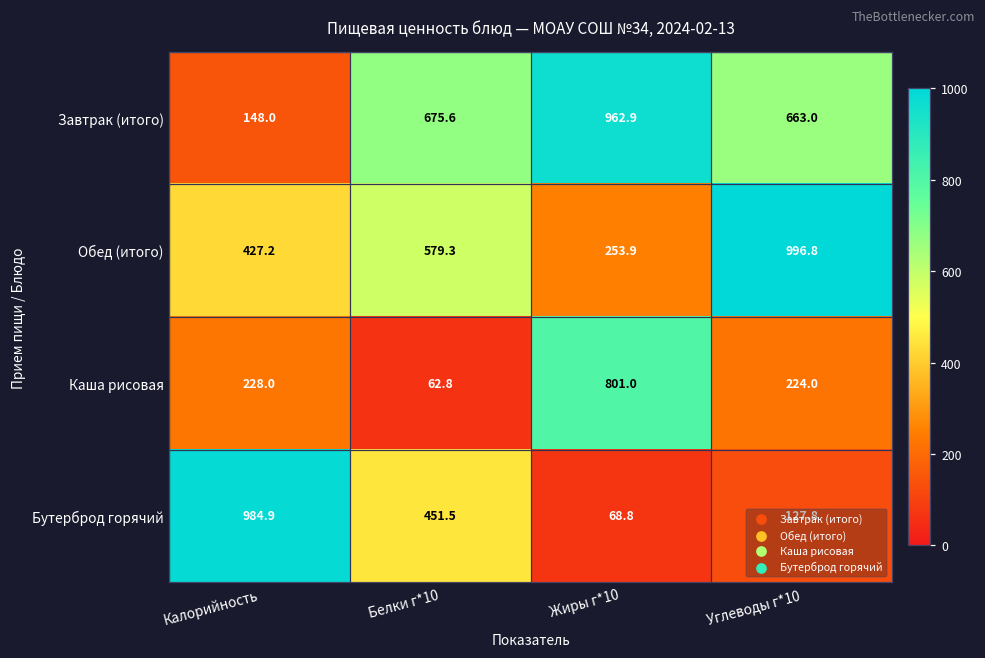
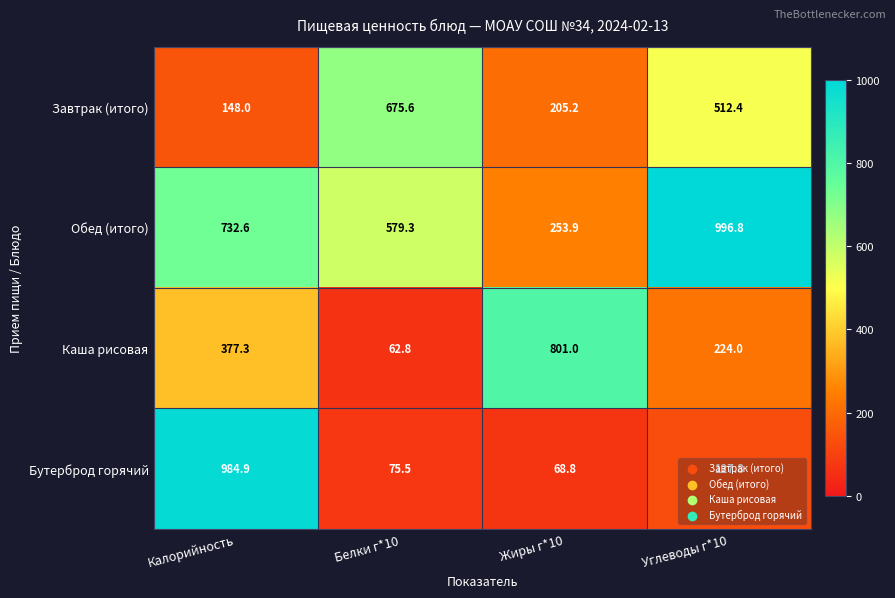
Завтрак (итого), Жиры г*10: 962.9 -> 205.2
Завтрак (итого), Углеводы г*10: 663.0 -> 512.4
Обед (итого), Калорийность: 427.2 -> 732.6
Каша рисовая, Калорийность: 228.0 -> 377.3
Бутерброд горячий, Белки г*10: 451.5 -> 75.5
